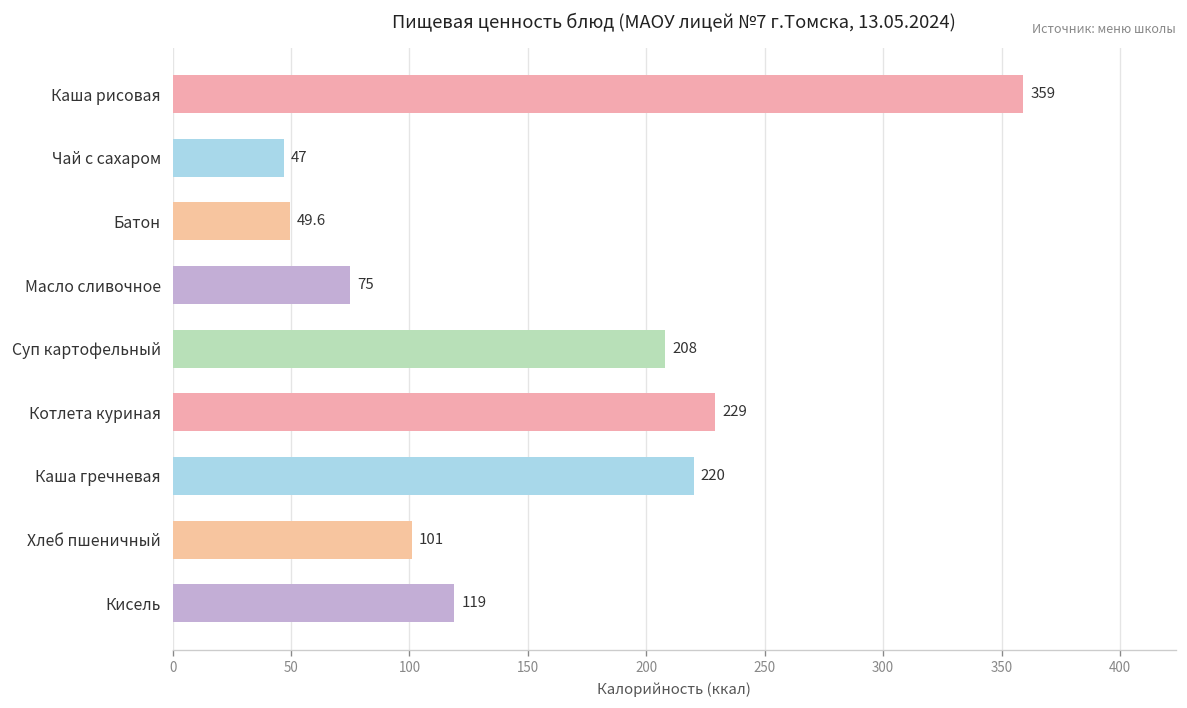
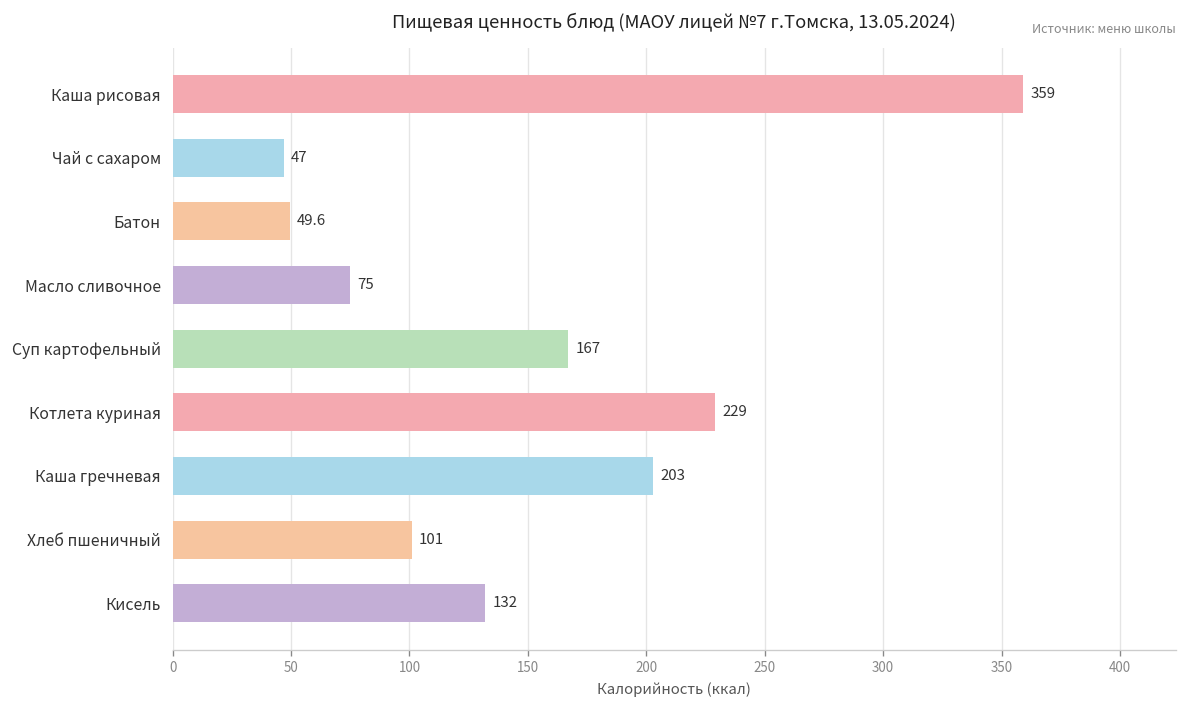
Суп картофельный: 208 -> 167
Каша гречневая: 220 -> 203
Кисель: 119 -> 132
